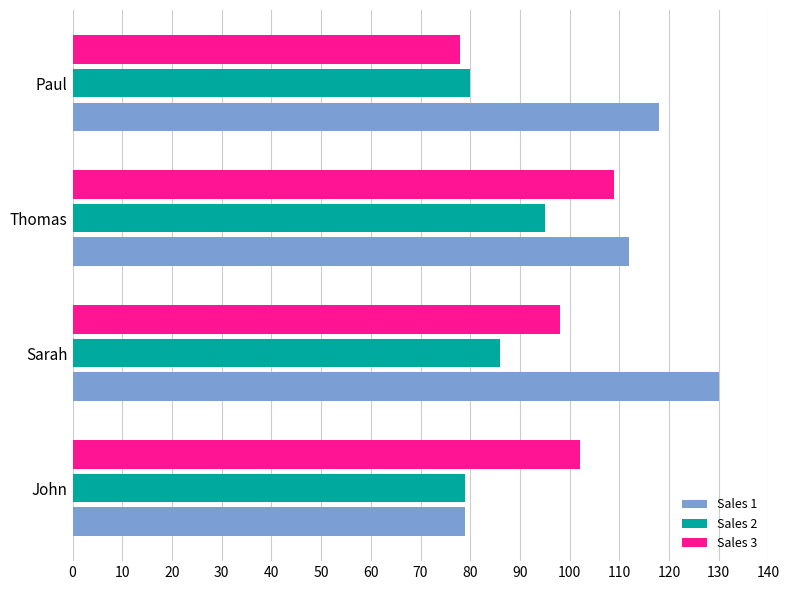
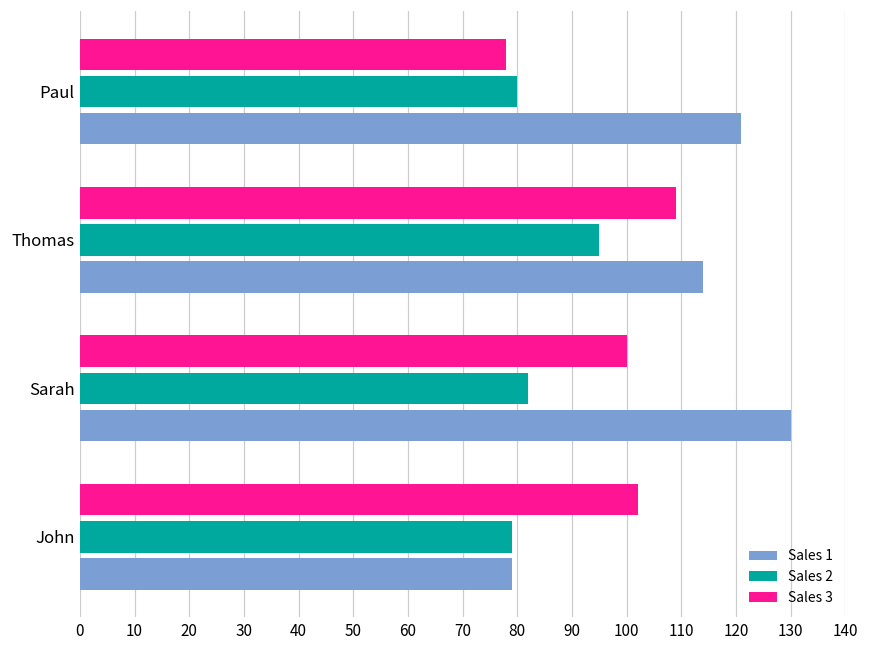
Sales 1, Paul: 118 -> 121
Sales 1, Thomas: 112 -> 114
Sales 3, Sarah: 98 -> 100
Sales 2, Sarah: 86 -> 82
